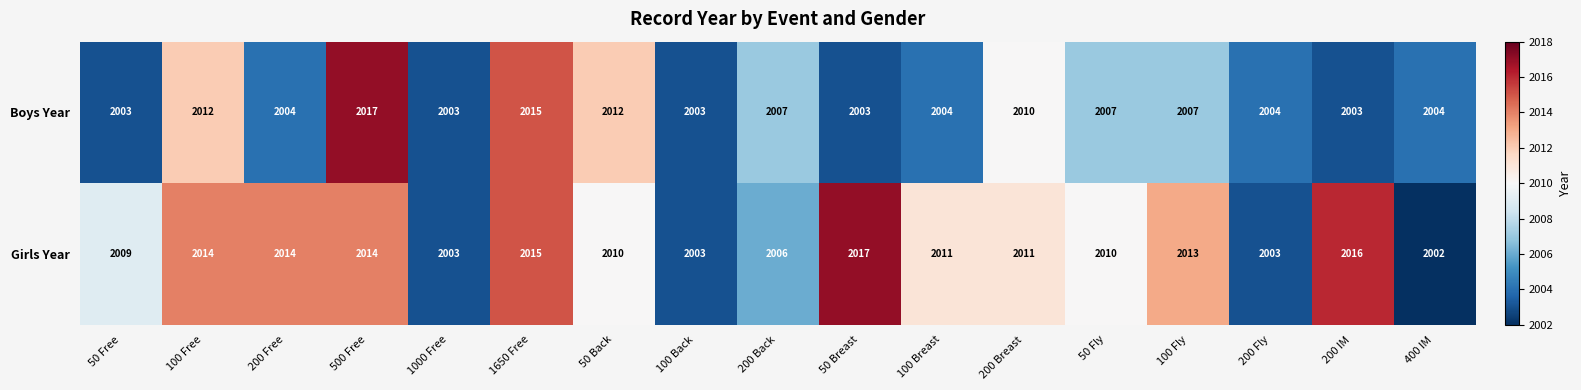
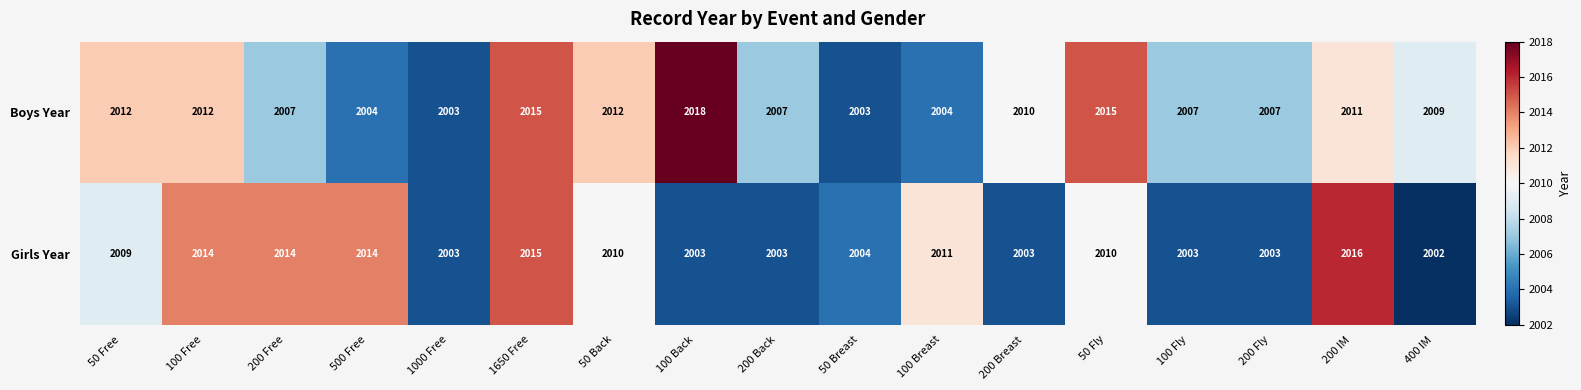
Boys Year, 50 Free: 2003 -> 2012
Boys Year, 200 Free: 2004 -> 2007
Boys Year, 500 Free: 2017 -> 2004
Boys Year, 100 Back: 2003 -> 2018
Boys Year, 50 Fly: 2007 -> 2015
Boys Year, 200 Fly: 2004 -> 2007
Boys Year, 200 IM: 2003 -> 2011
Boys Year, 400 IM: 2004 -> 2009
Girls Year, 200 Back: 2006 -> 2003
Girls Year, 50 Breast: 2017 -> 2004
Girls Year, 200 Breast: 2011 -> 2003
Girls Year, 100 Fly: 2013 -> 2003
